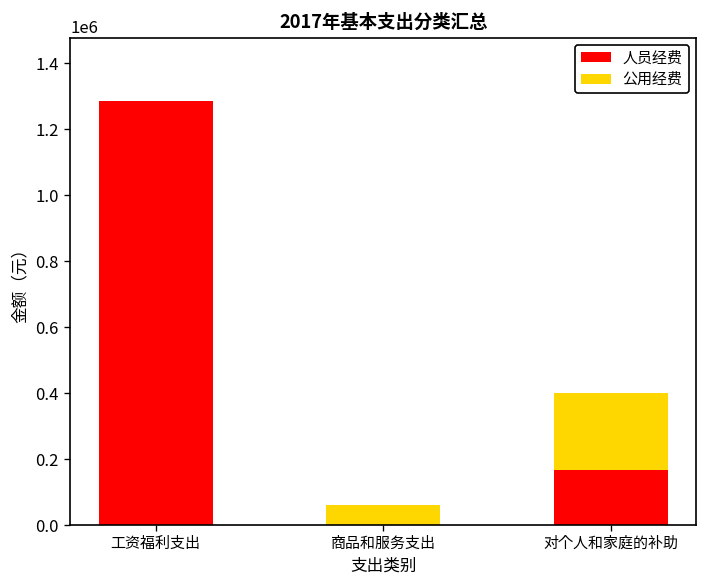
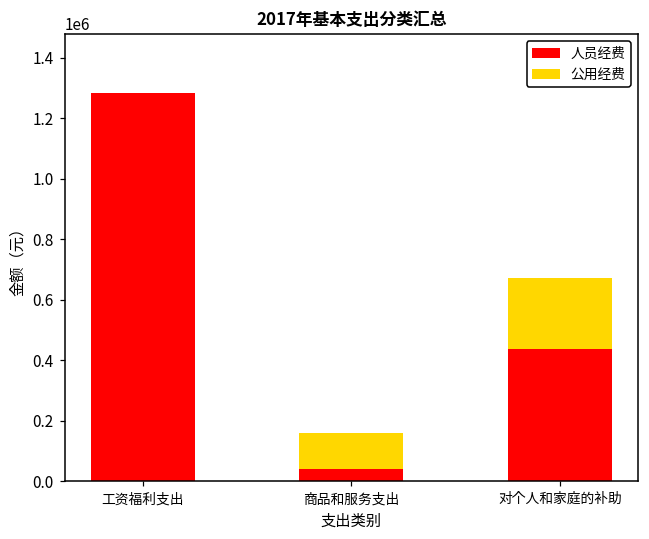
人员经费, 商品和服务支出: 0 -> 40000
公用经费, 商品和服务支出: 60000 -> 120000
人员经费, 对个人和家庭的补助: 170000 -> 440000
